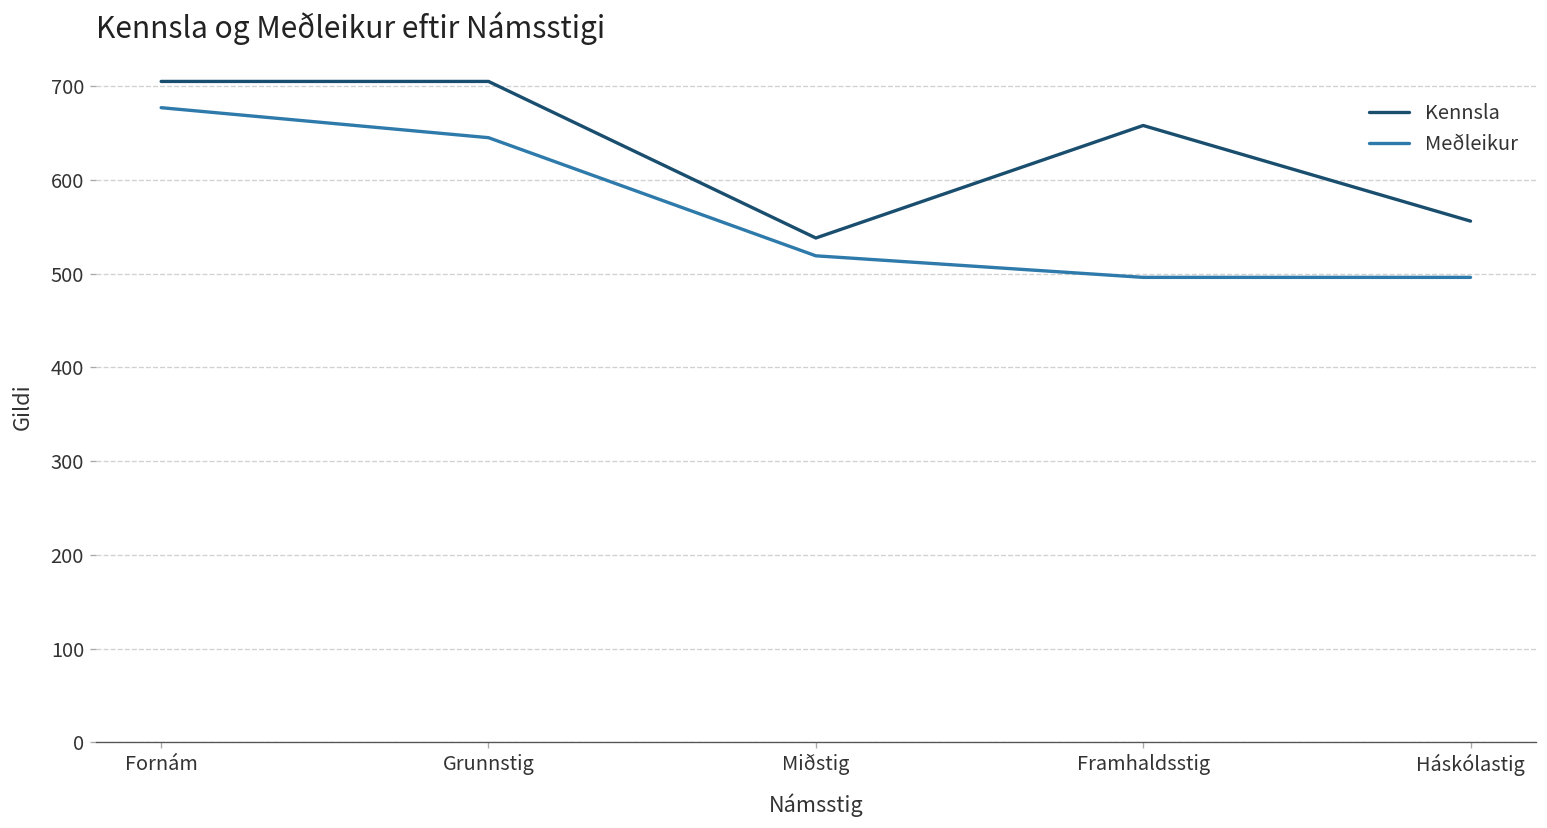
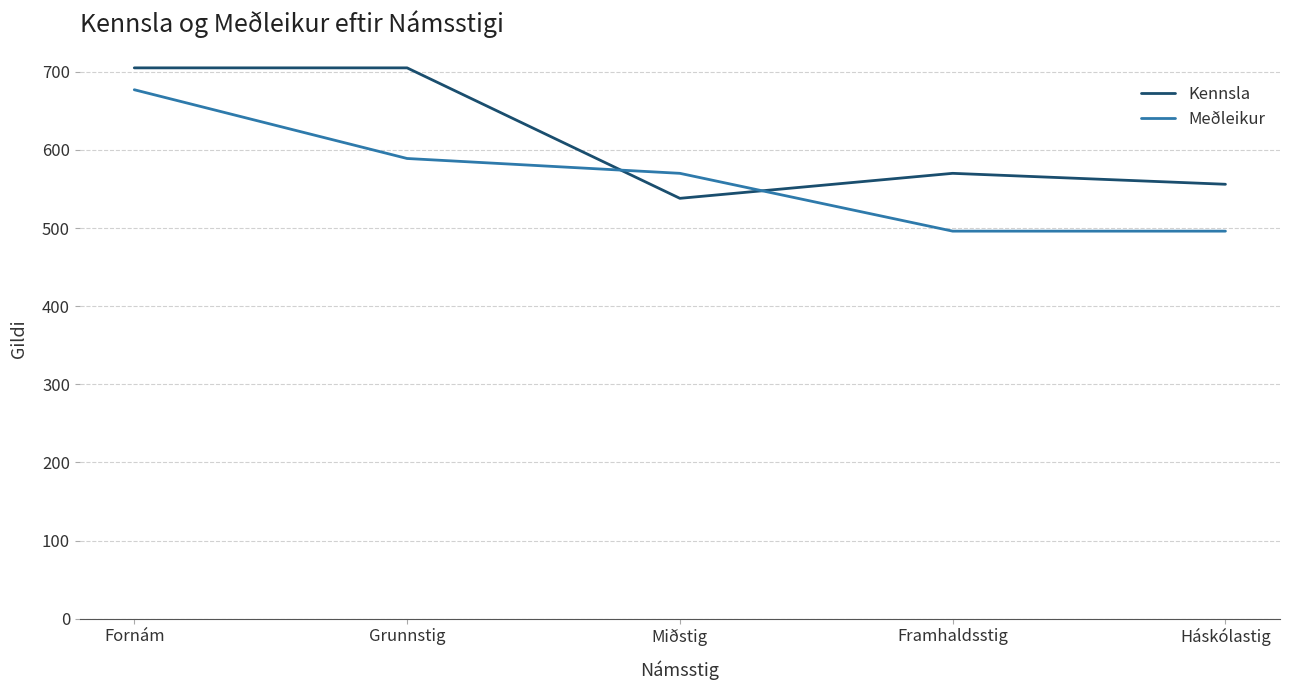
Meðleikur, Grunnstig: 650 -> 590
Meðleikur, Miðstig: 520 -> 570
Kennsla, Framhaldsstig: 660 -> 570
